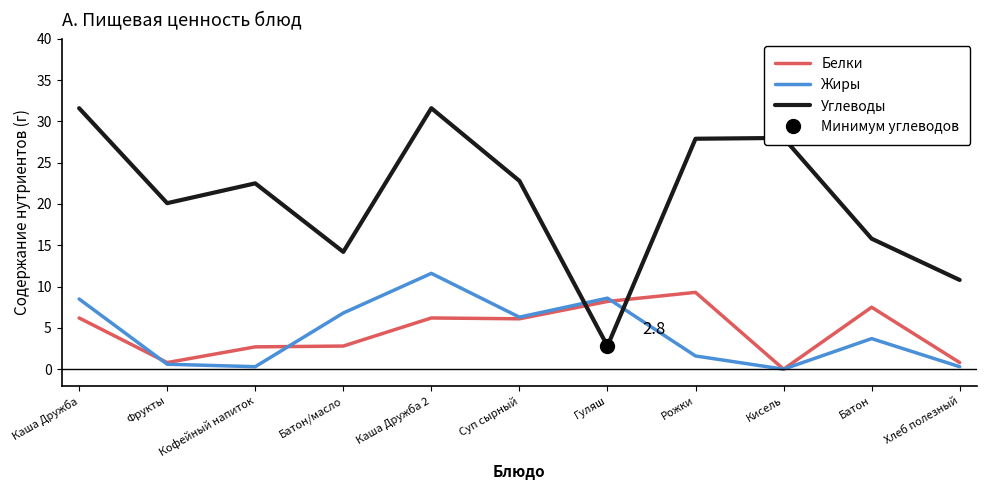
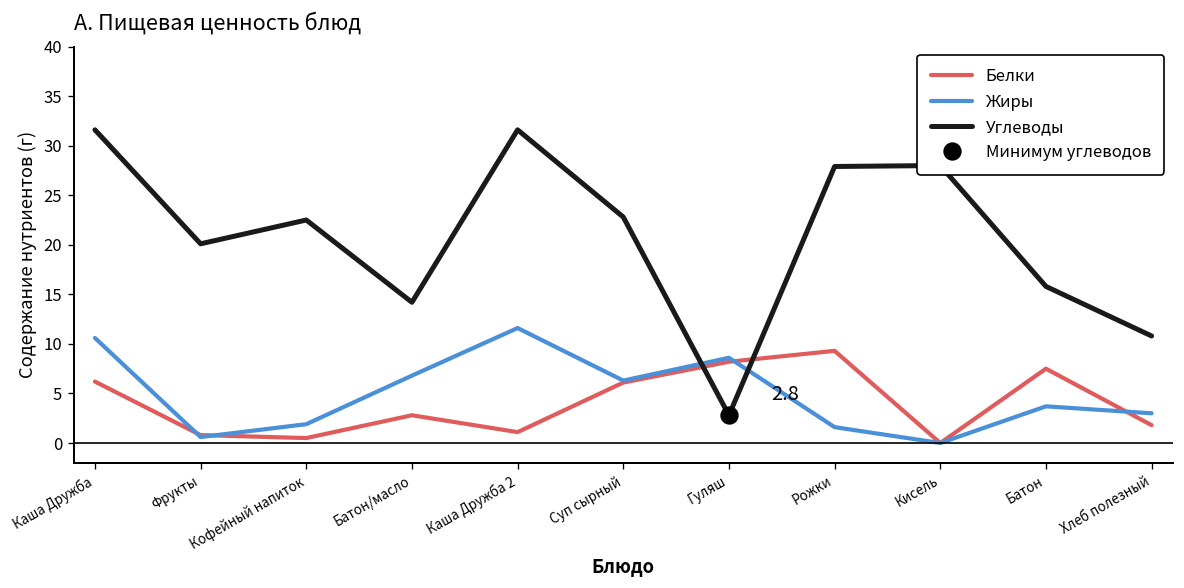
Жиры, Каша Дружба: 9 -> 11
Белки, Кофейный напиток: 3 -> 1
Жиры, Кофейный напиток: 0 -> 2
Белки, Каша Дружба 2: 6 -> 1
Белки, Хлеб полезный: 1 -> 2
Жиры, Хлеб полезный: 0 -> 3
